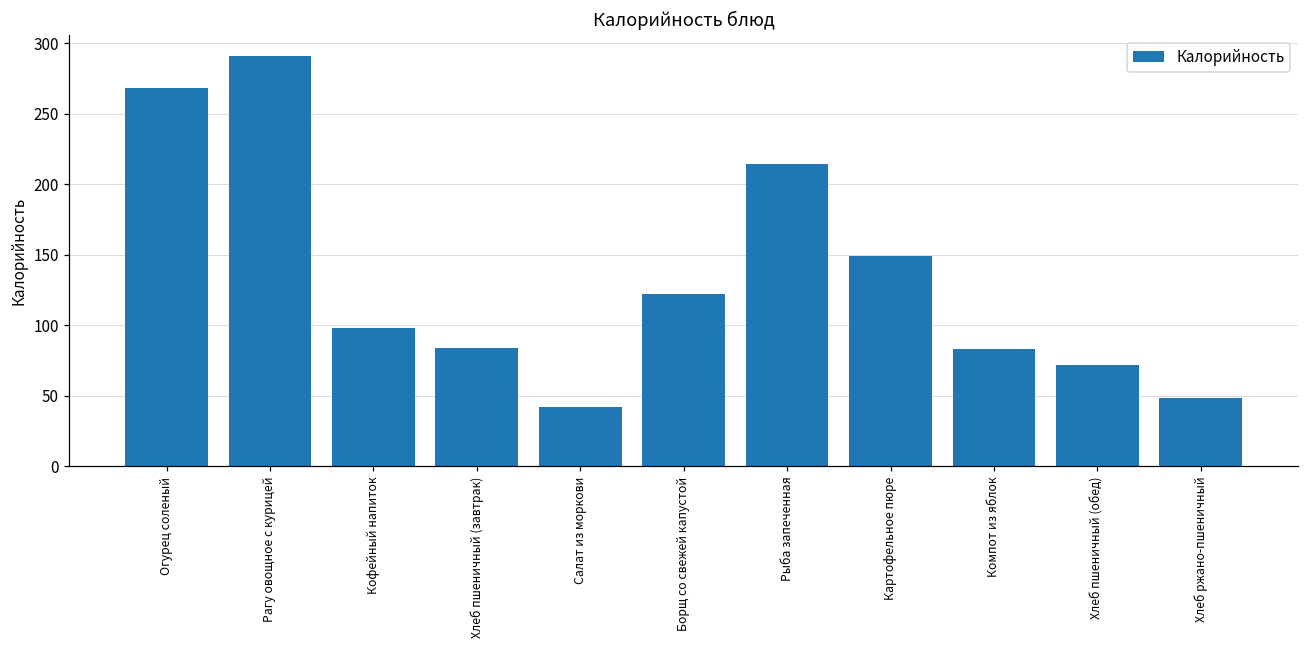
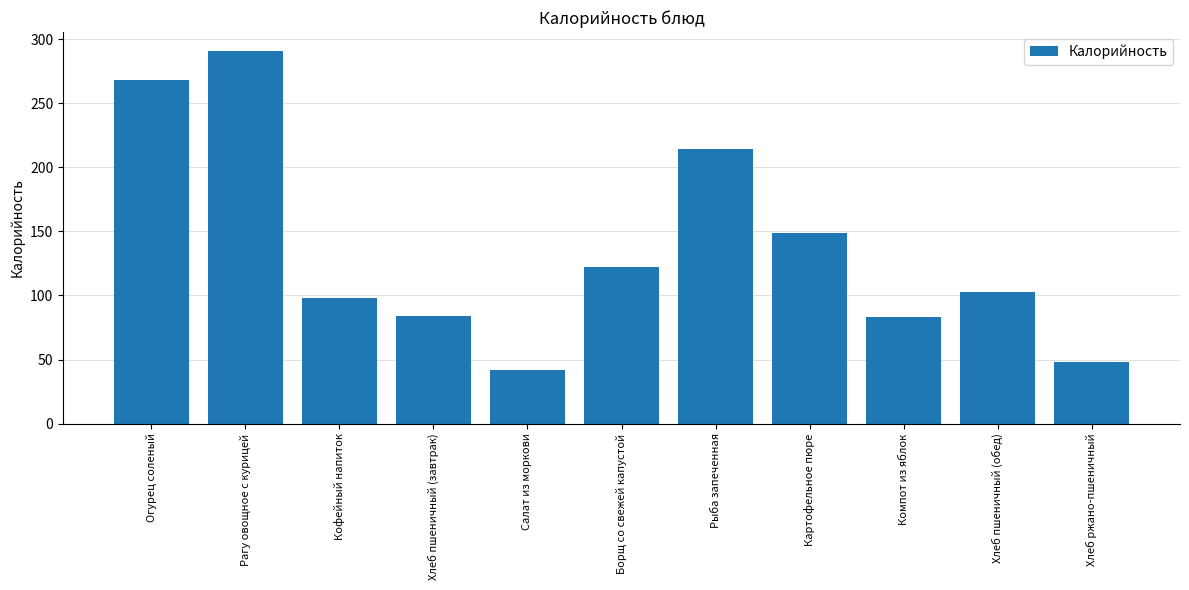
Хлеб пшеничный (обед): 72 -> 103
